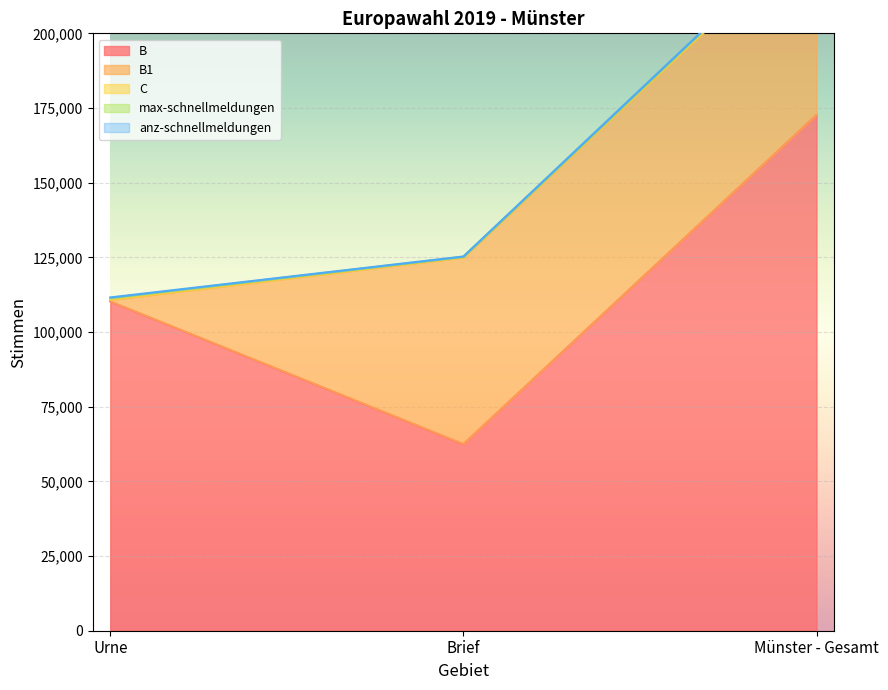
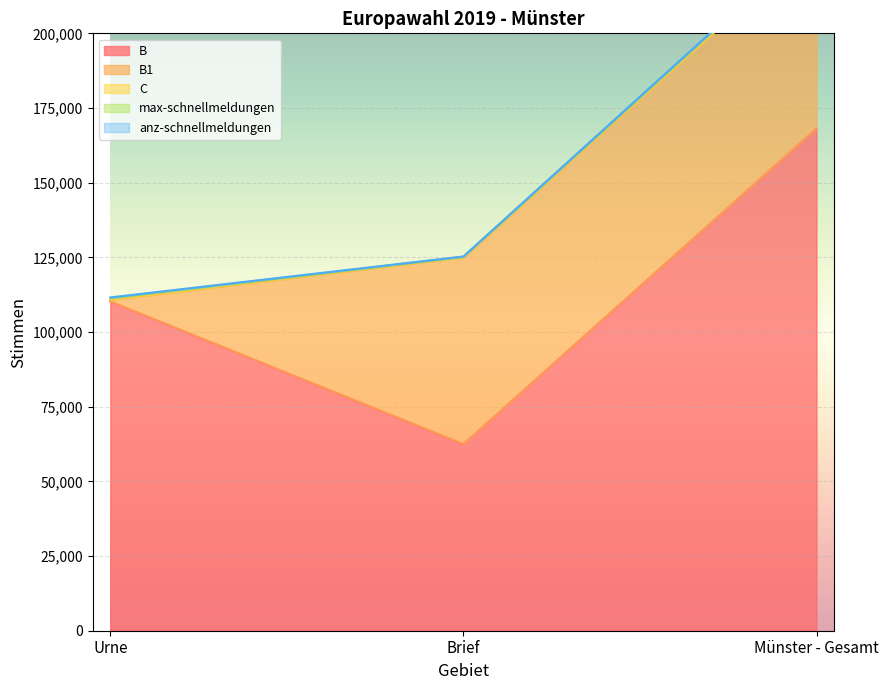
B, Münster - Gesamt: 173,000 -> 168,000
